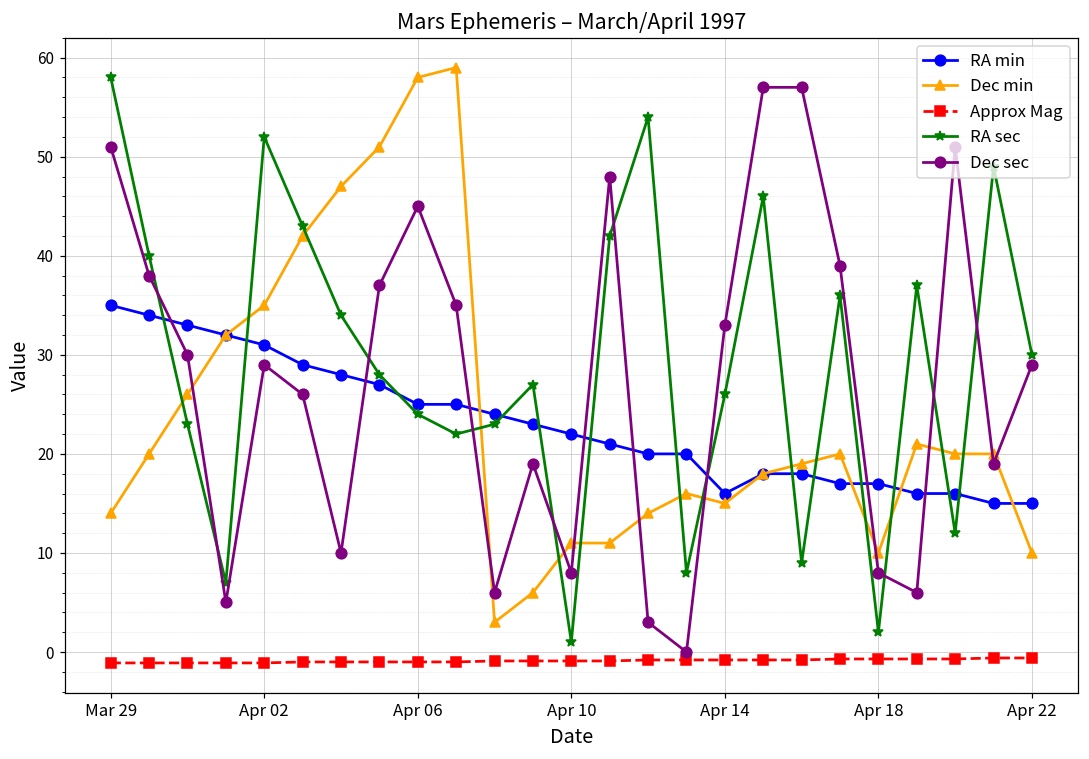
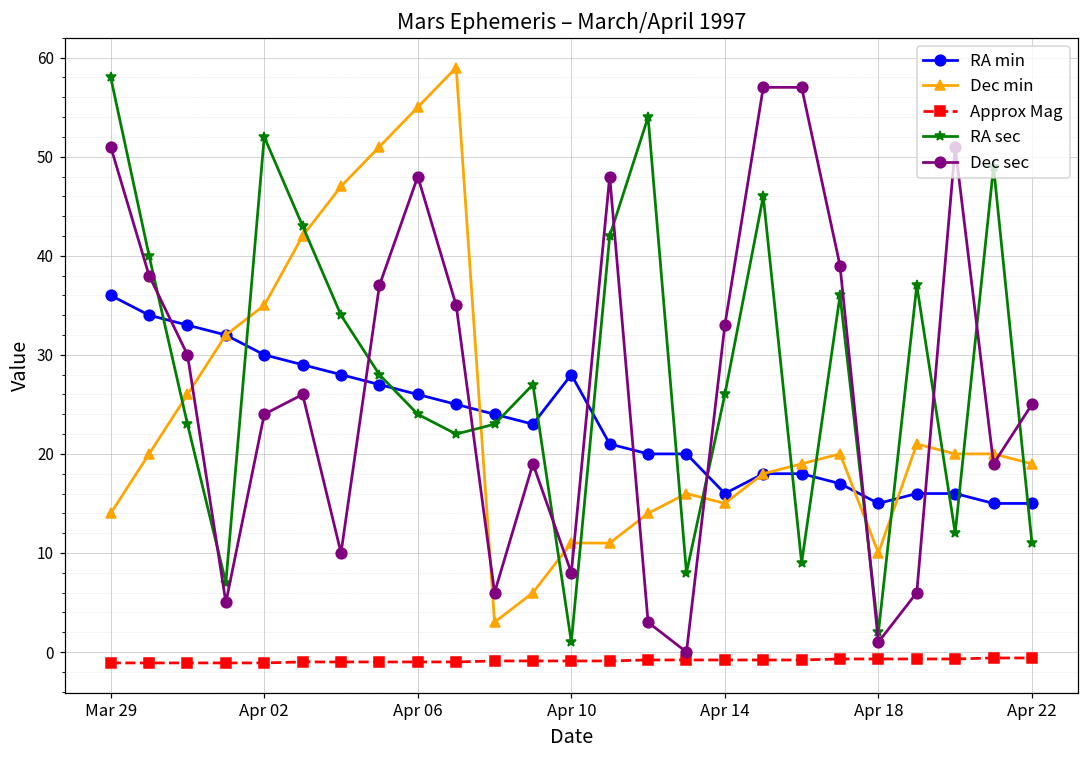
RA min, Mar 29: 35 -> 36
RA min, Apr 02: 31 -> 30
Dec sec, Apr 02: 29 -> 24
RA min, Apr 06: 25 -> 26
Dec min, Apr 06: 58 -> 55
Dec sec, Apr 06: 45 -> 48
RA min, Apr 10: 22 -> 28
RA min, Apr 18: 17 -> 15
Dec sec, Apr 18: 8 -> 1
Dec min, Apr 22: 10 -> 19
RA sec, Apr 22: 30 -> 11
Dec sec, Apr 22: 29 -> 25
